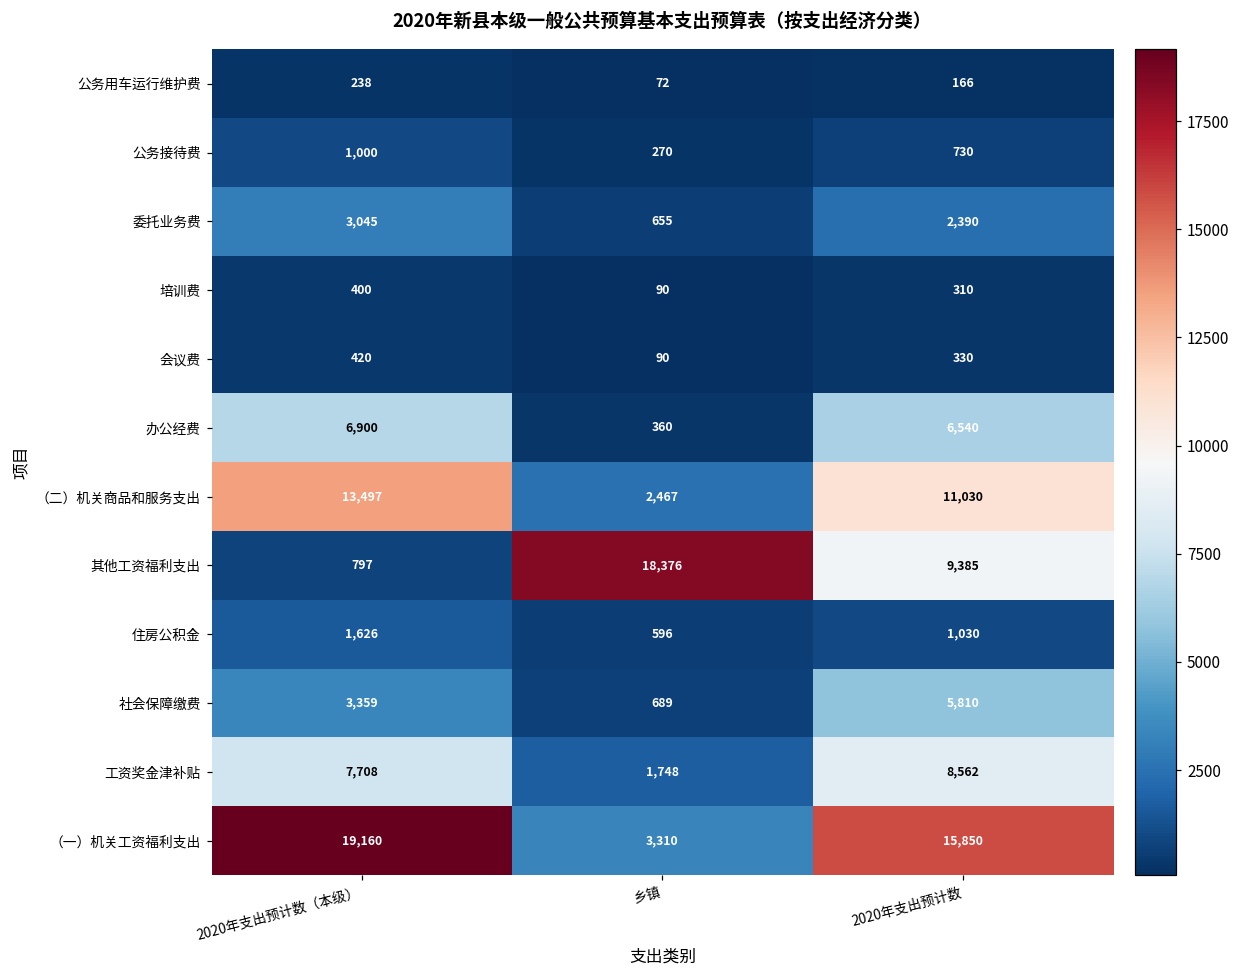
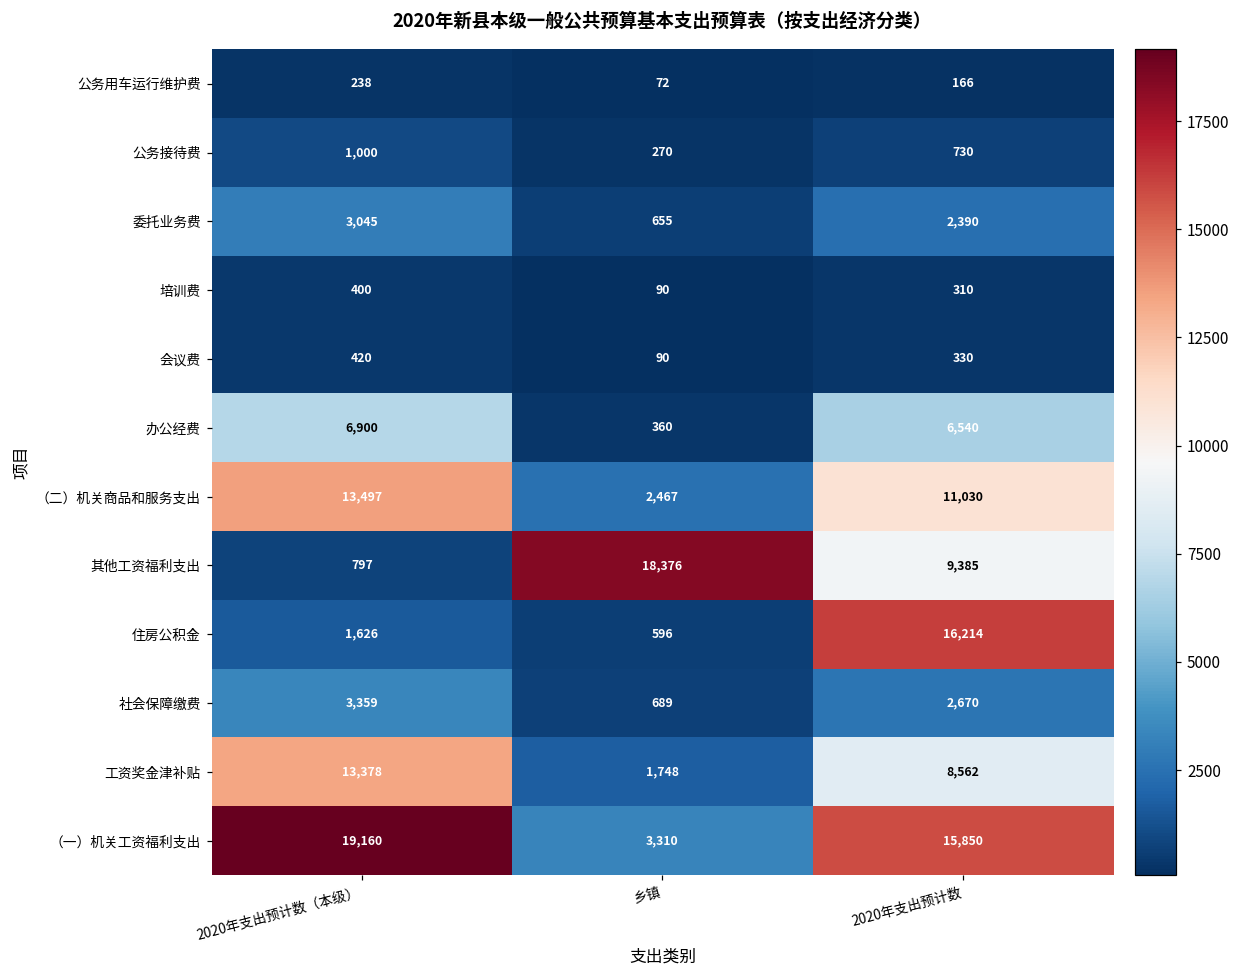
住房公积金, 2020年支出预计数: 1,030 -> 16,214
社会保障缴费, 2020年支出预计数: 5,810 -> 2,670
工资奖金津补贴, 2020年支出预计数（本级）: 7,708 -> 13,378
